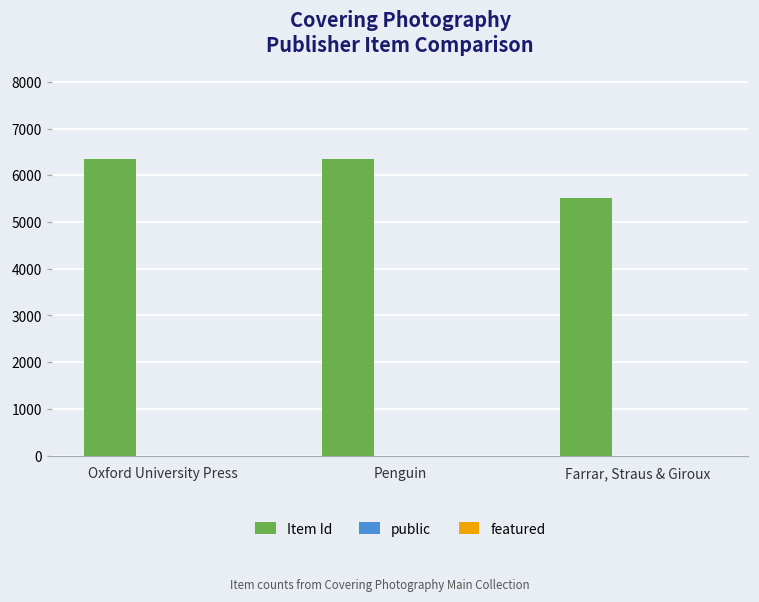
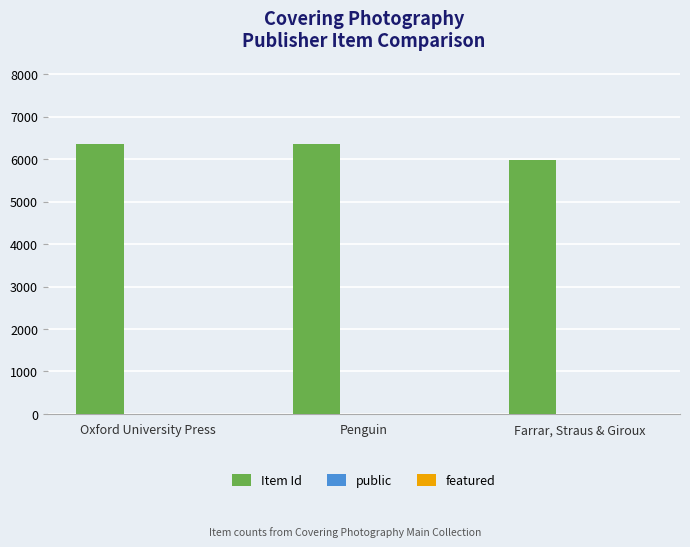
Item Id, Farrar, Straus & Giroux: 5500 -> 6000
